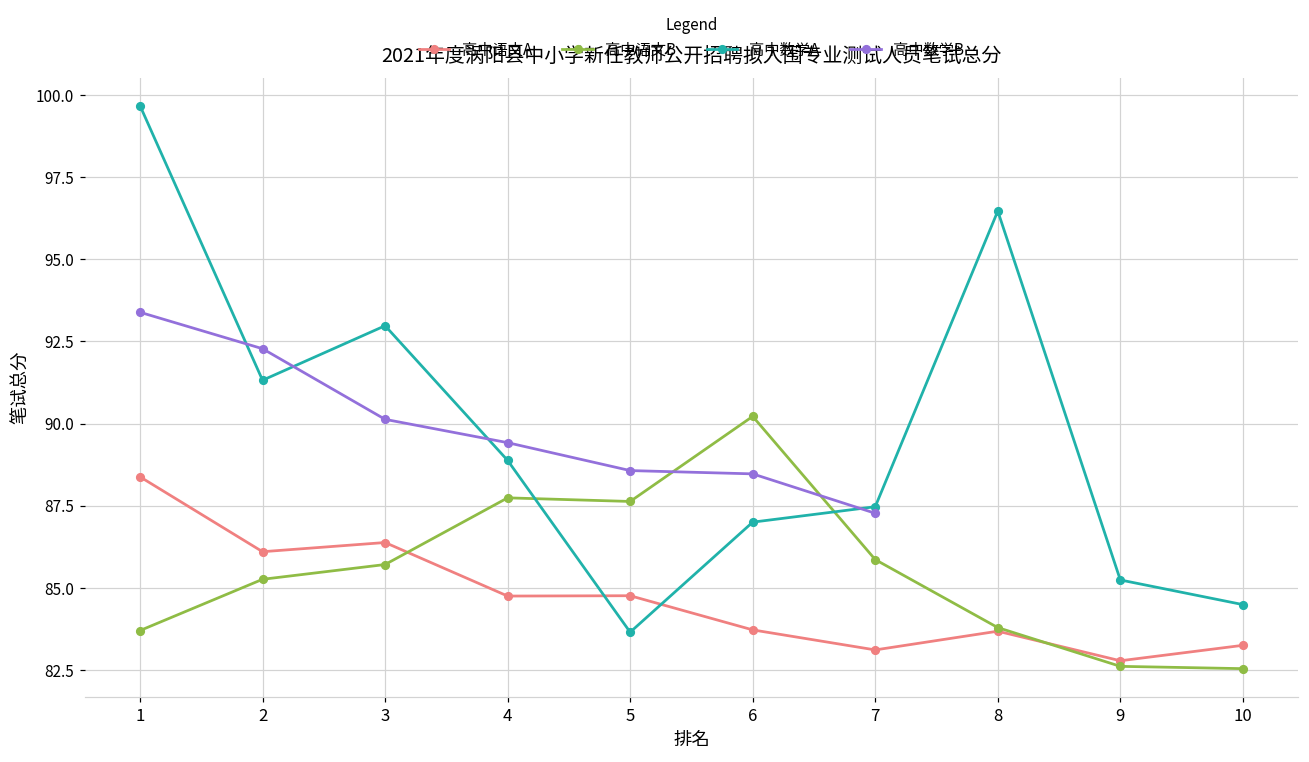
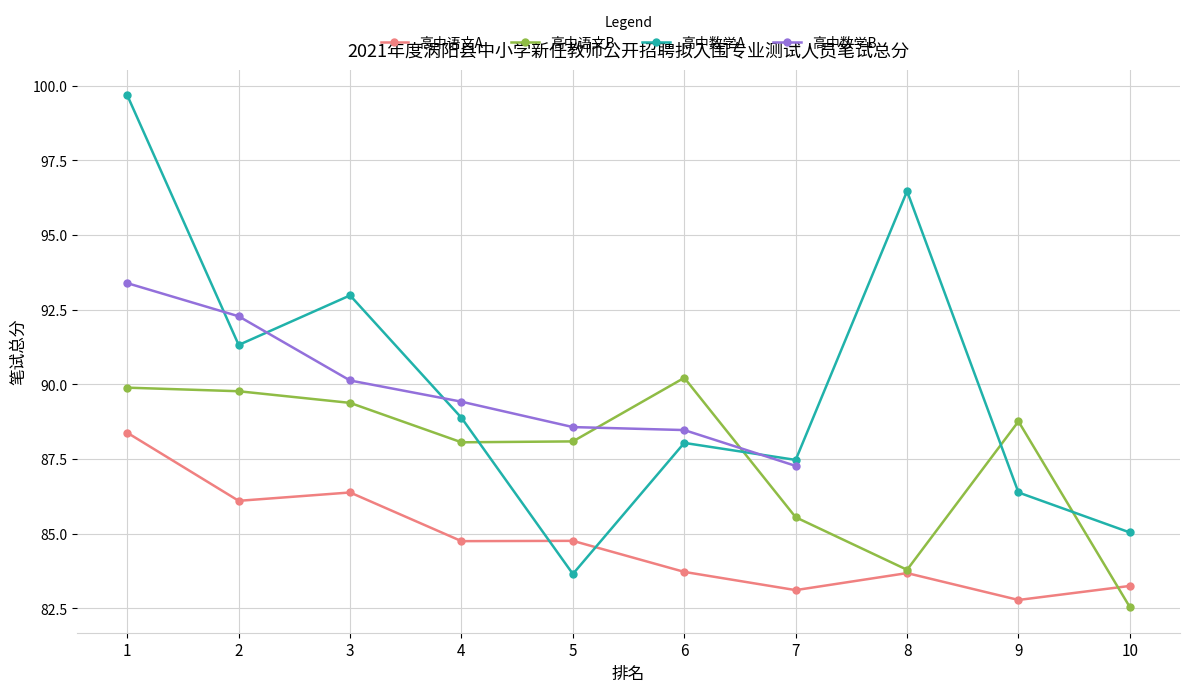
高中语文B, 1: 83.7 -> 89.9
高中语文B, 2: 85.3 -> 89.8
高中语文B, 3: 85.7 -> 89.4
高中语文B, 4: 87.7 -> 88.1
高中语文B, 5: 87.6 -> 88.1
高中数学A, 6: 87.0 -> 88.0
高中语文B, 7: 85.9 -> 85.6
高中语文B, 9: 82.6 -> 88.8
高中数学A, 9: 85.2 -> 86.4
高中数学A, 10: 84.5 -> 85.0
